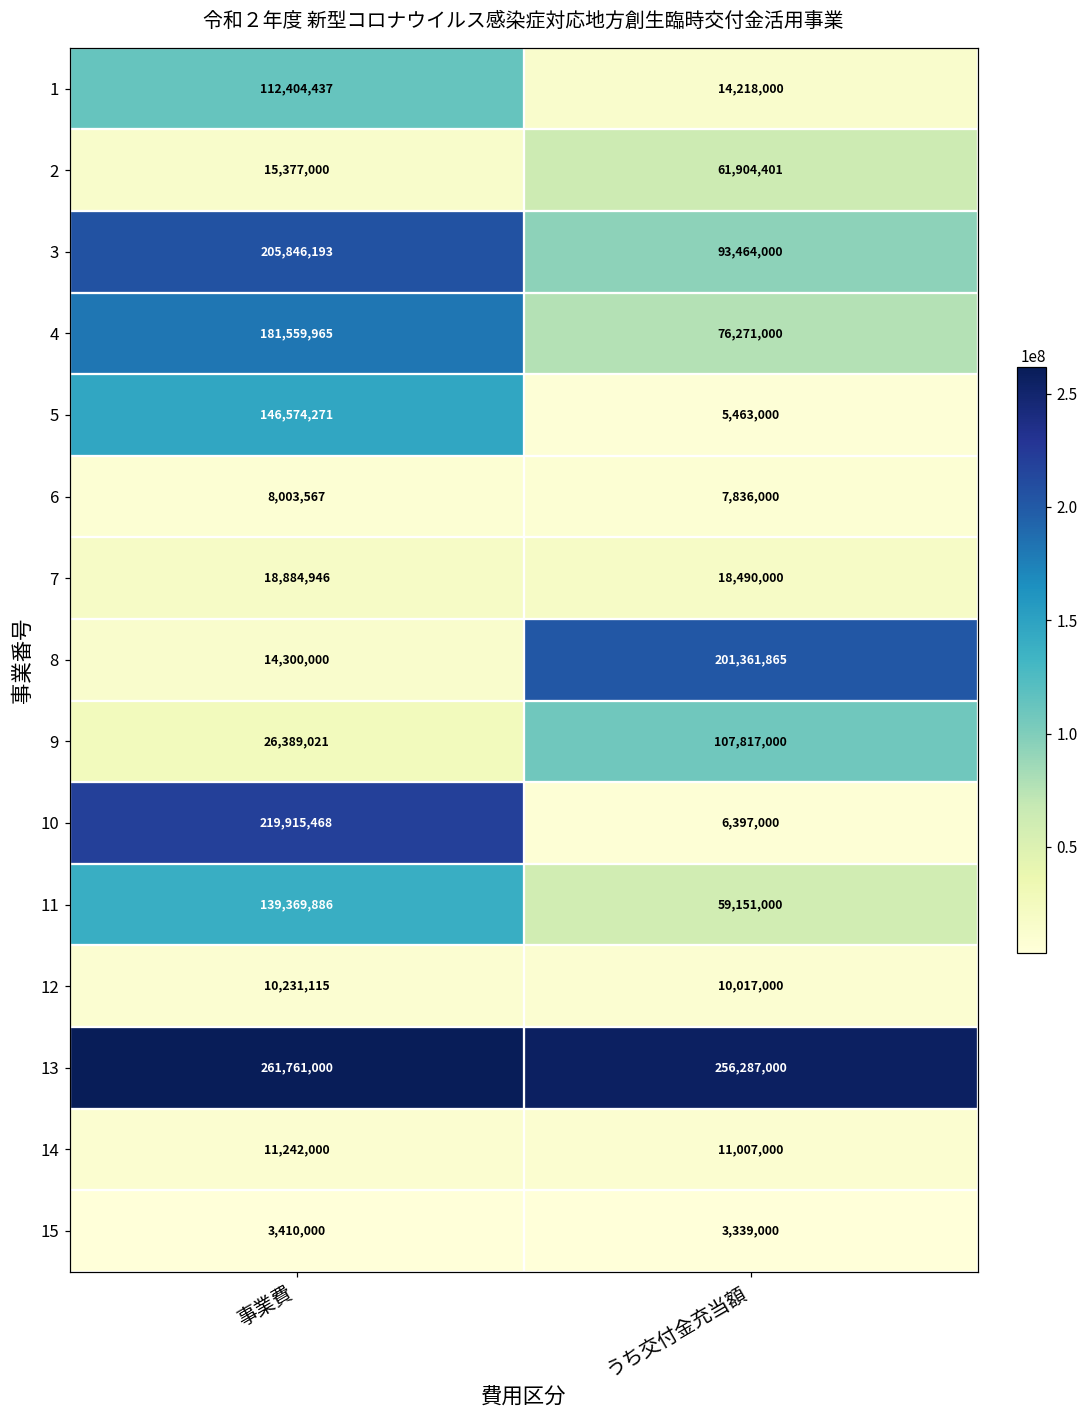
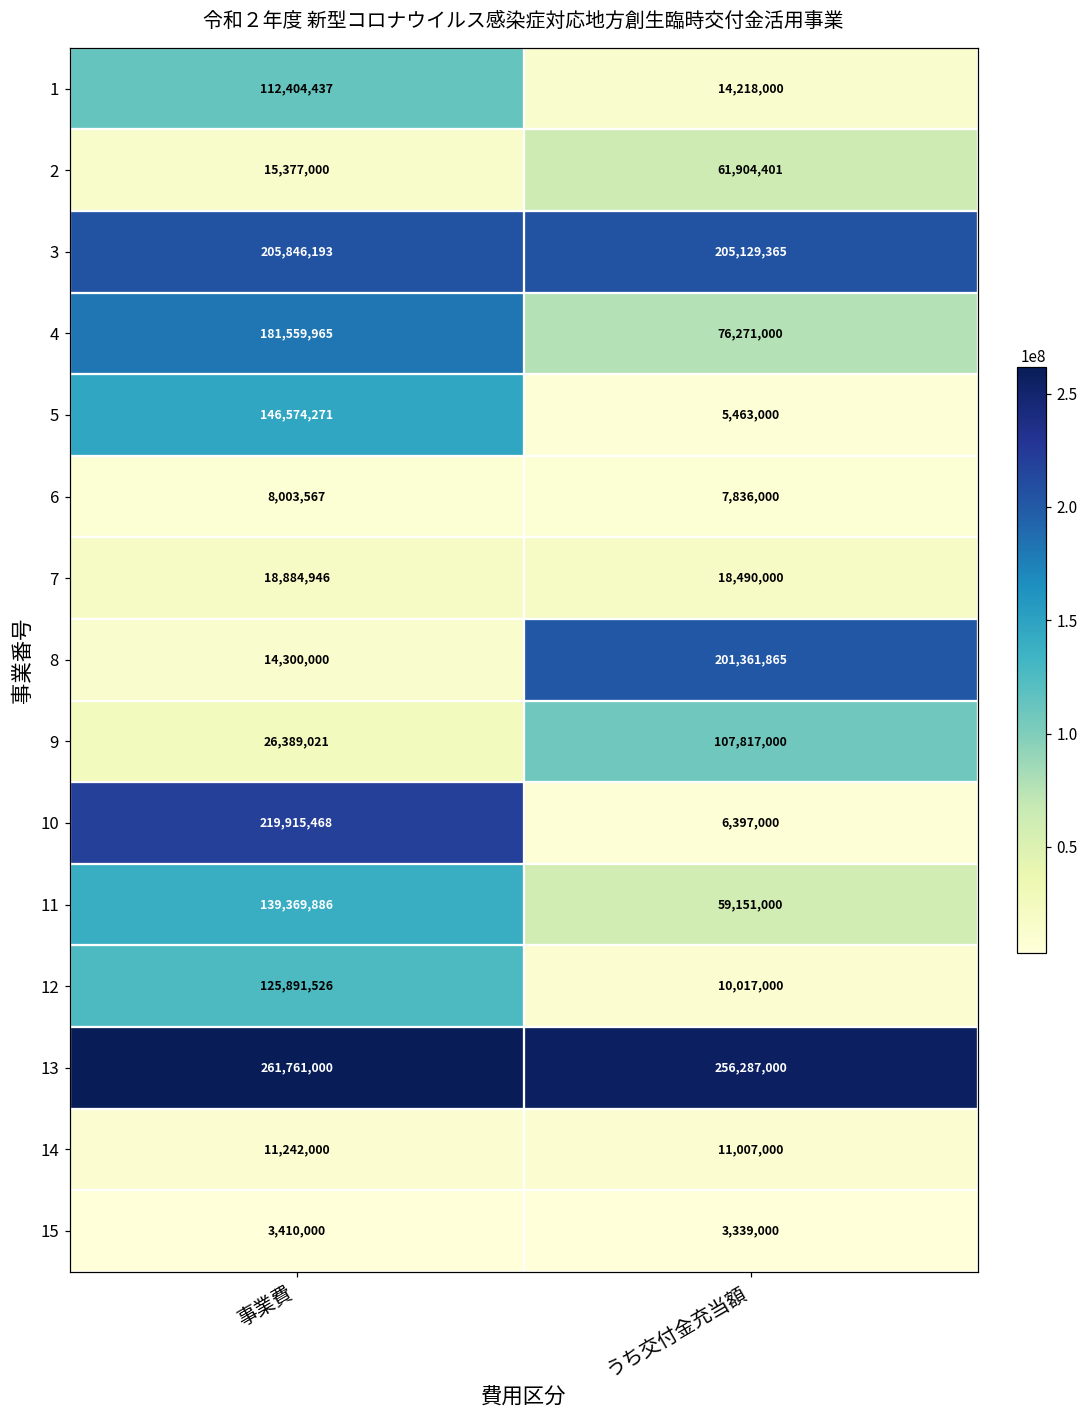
3, うち交付金充当額: 93,464,000 -> 205,129,365
12, 事業費: 10,231,115 -> 125,891,526
